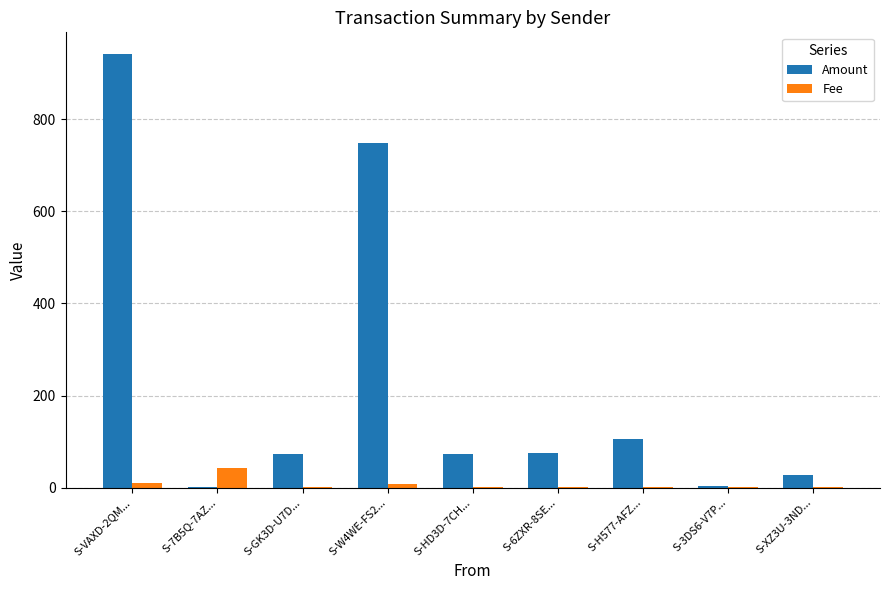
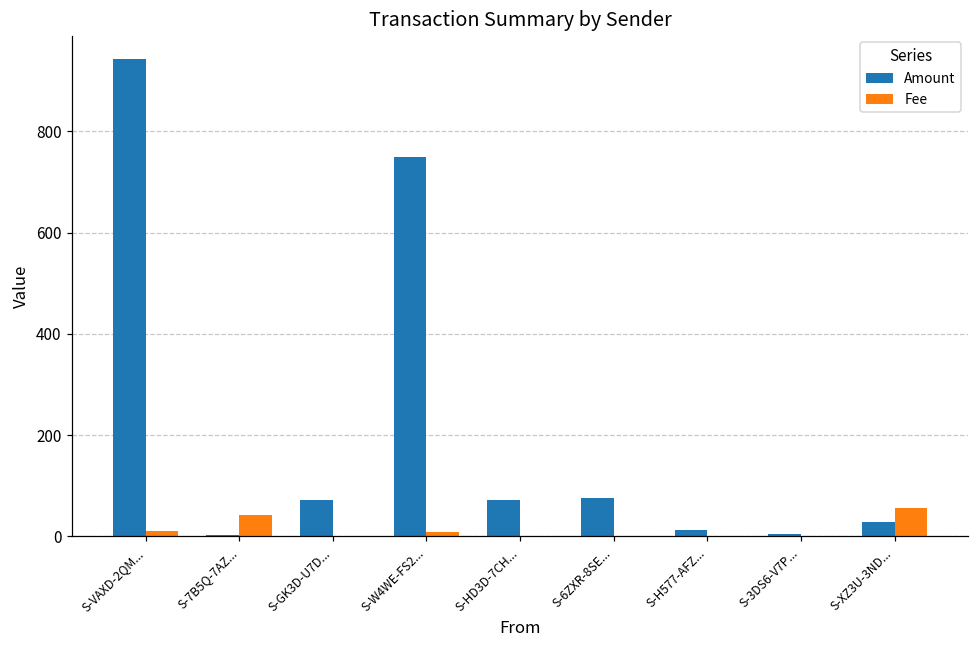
Amount, S-H577-AFZ...: 110 -> 10
Fee, S-XZ3U-3ND...: 0 -> 60
